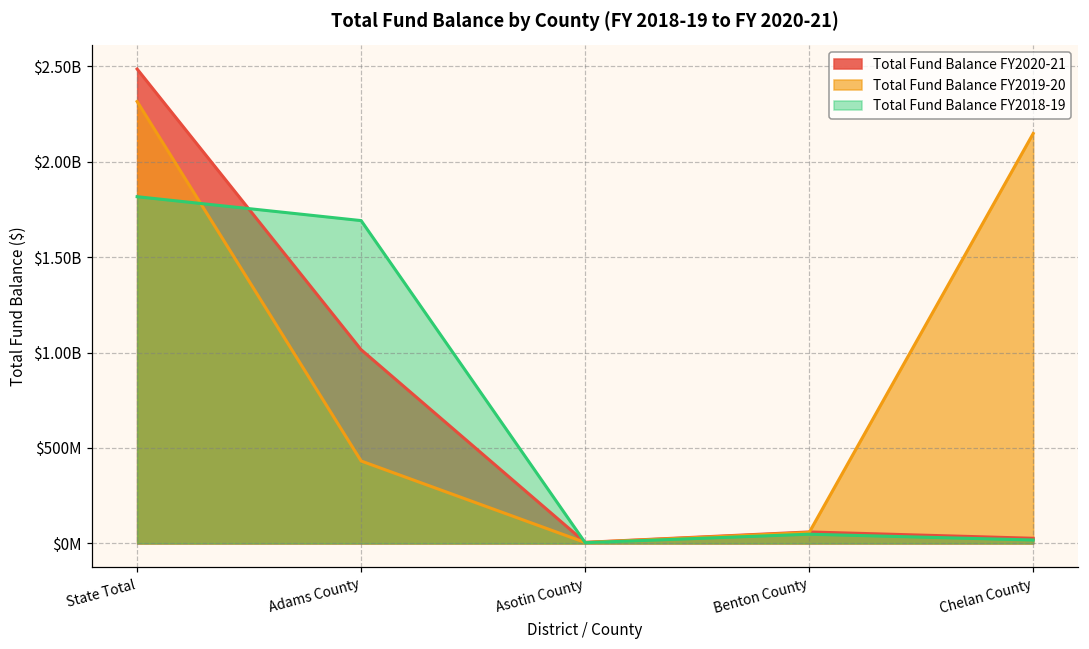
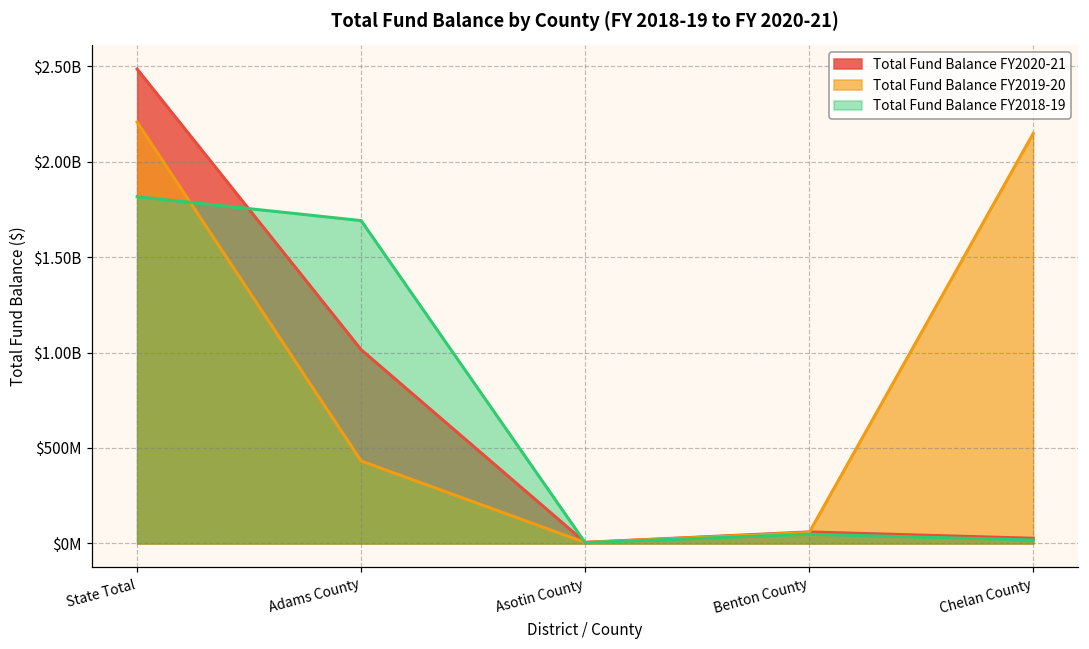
Total Fund Balance FY2019-20, State Total: $2320000000 -> $2210000000
